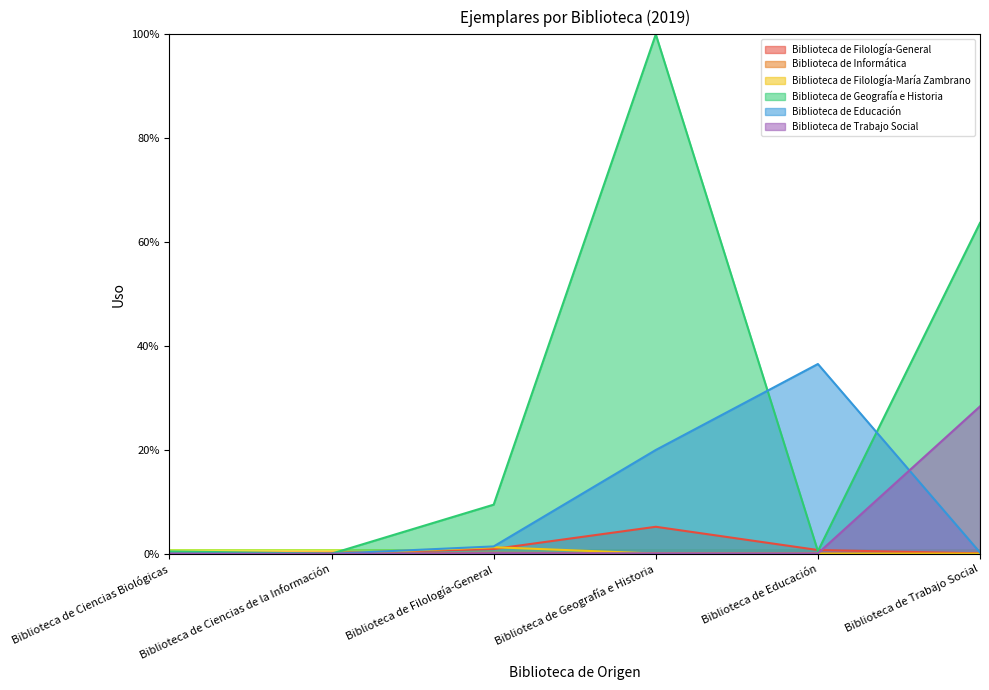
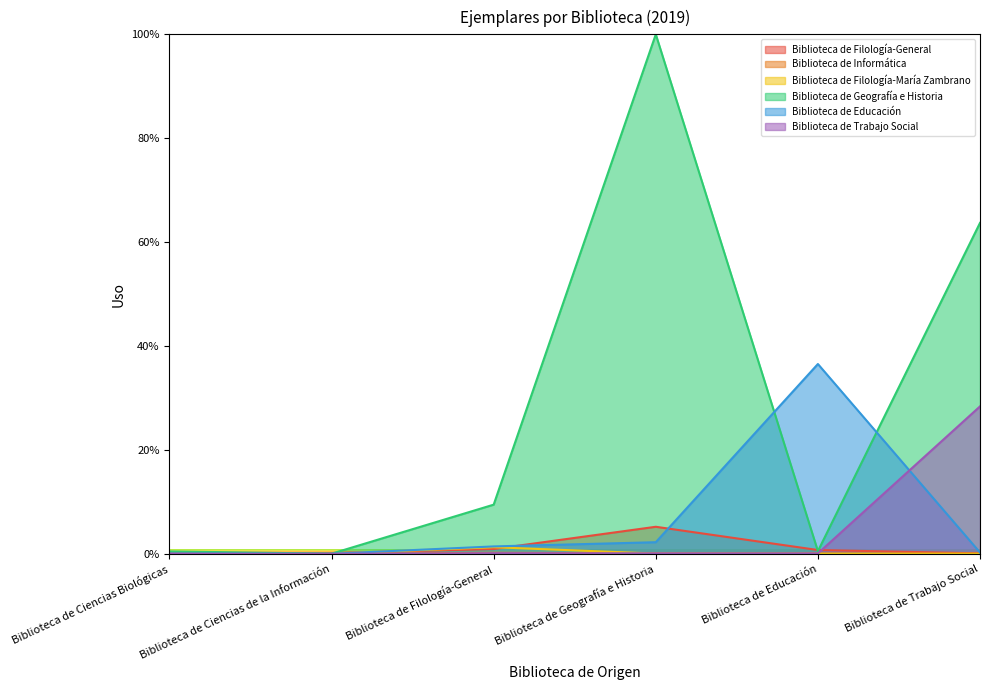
Biblioteca de Educación, Biblioteca de Geografía e Historia: 20% -> 2%
